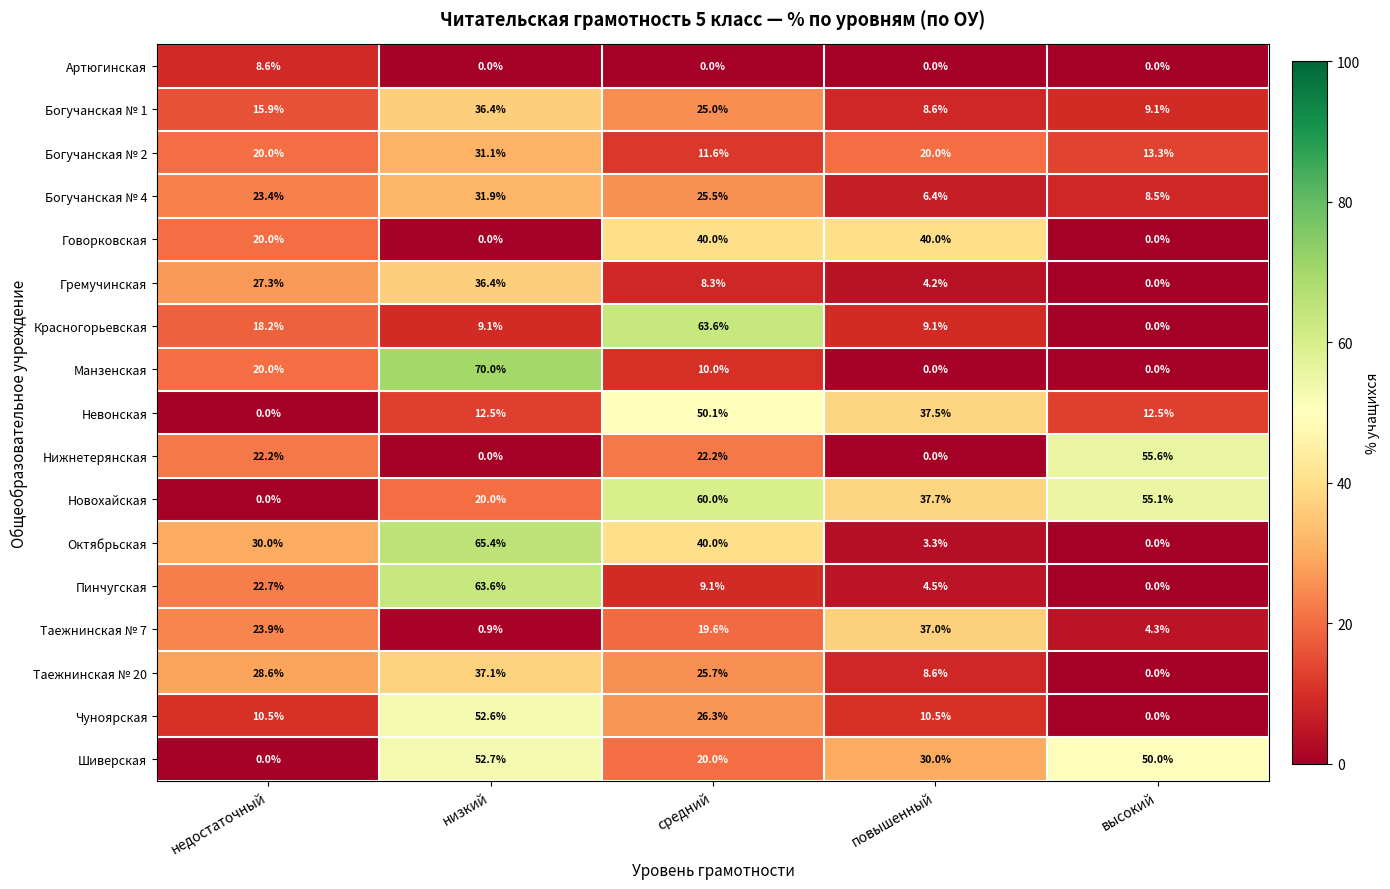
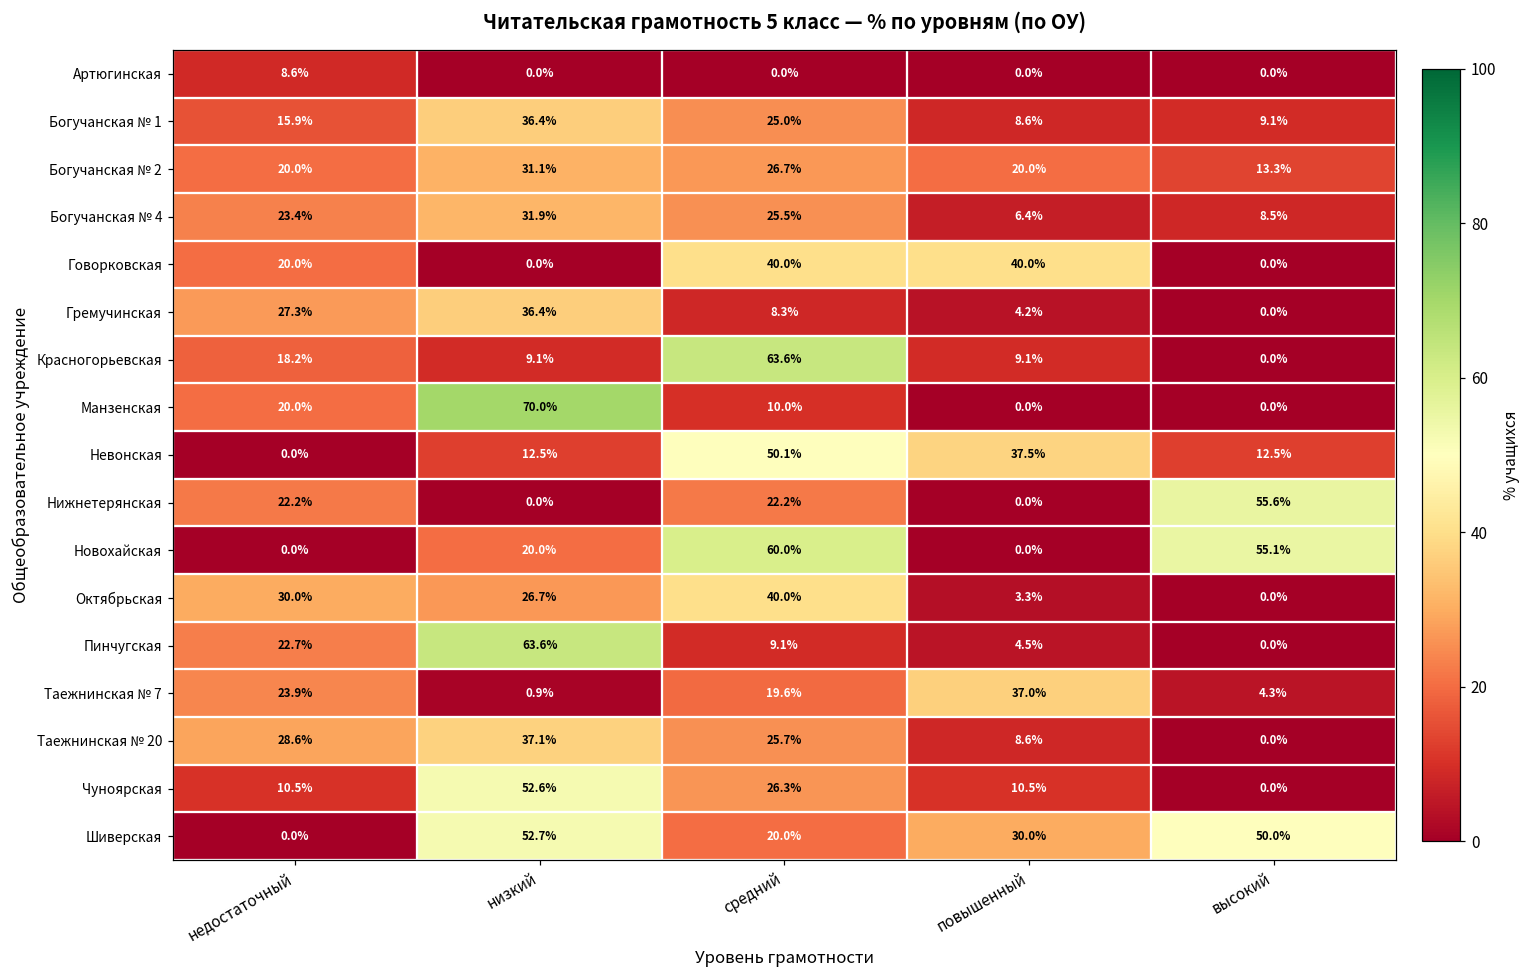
Богучанская № 2, средний: 11.6% -> 26.7%
Новохайская, повышенный: 37.7% -> 0.0%
Октябрьская, низкий: 65.4% -> 26.7%
